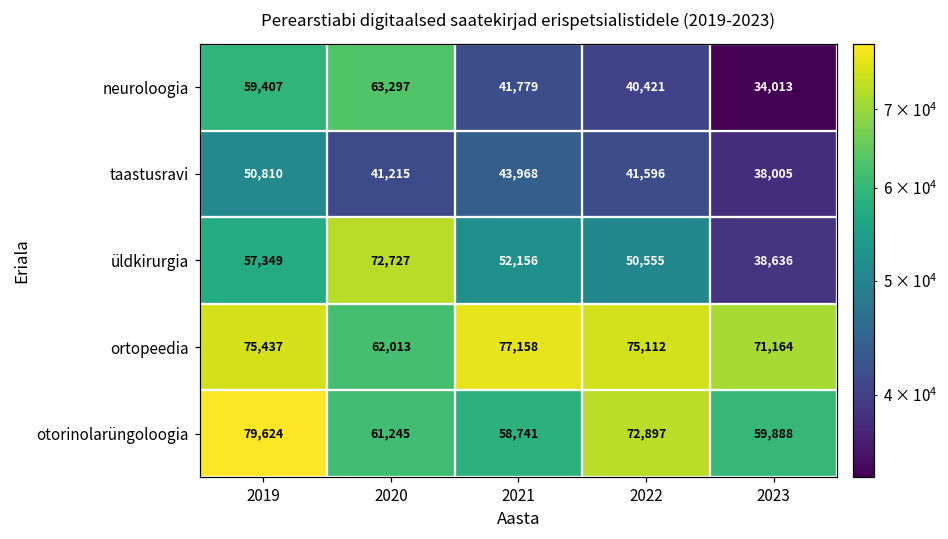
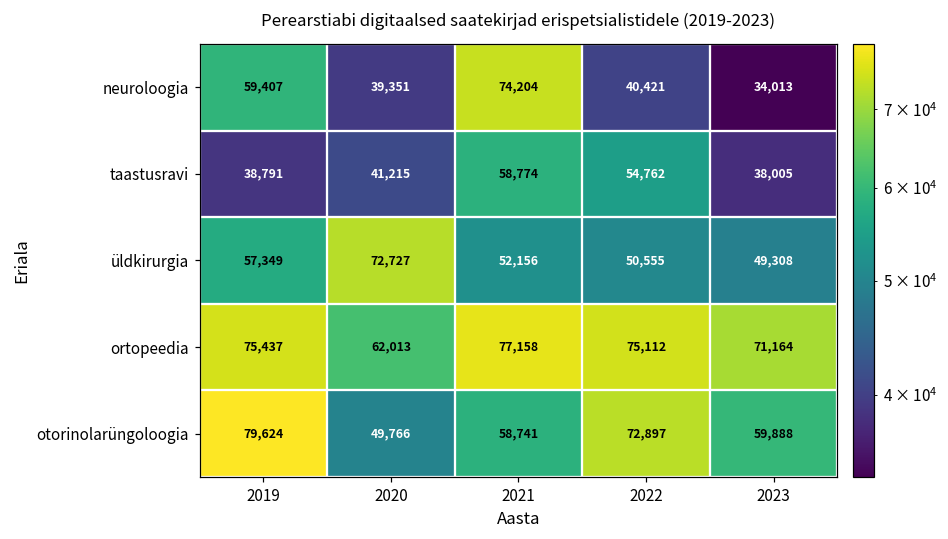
neuroloogia, 2020: 63,297 -> 39,351
neuroloogia, 2021: 41,779 -> 74,204
taastusravi, 2019: 50,810 -> 38,791
taastusravi, 2021: 43,968 -> 58,774
taastusravi, 2022: 41,596 -> 54,762
üldkirurgia, 2023: 38,636 -> 49,308
otorinolarüngoloogia, 2020: 61,245 -> 49,766
